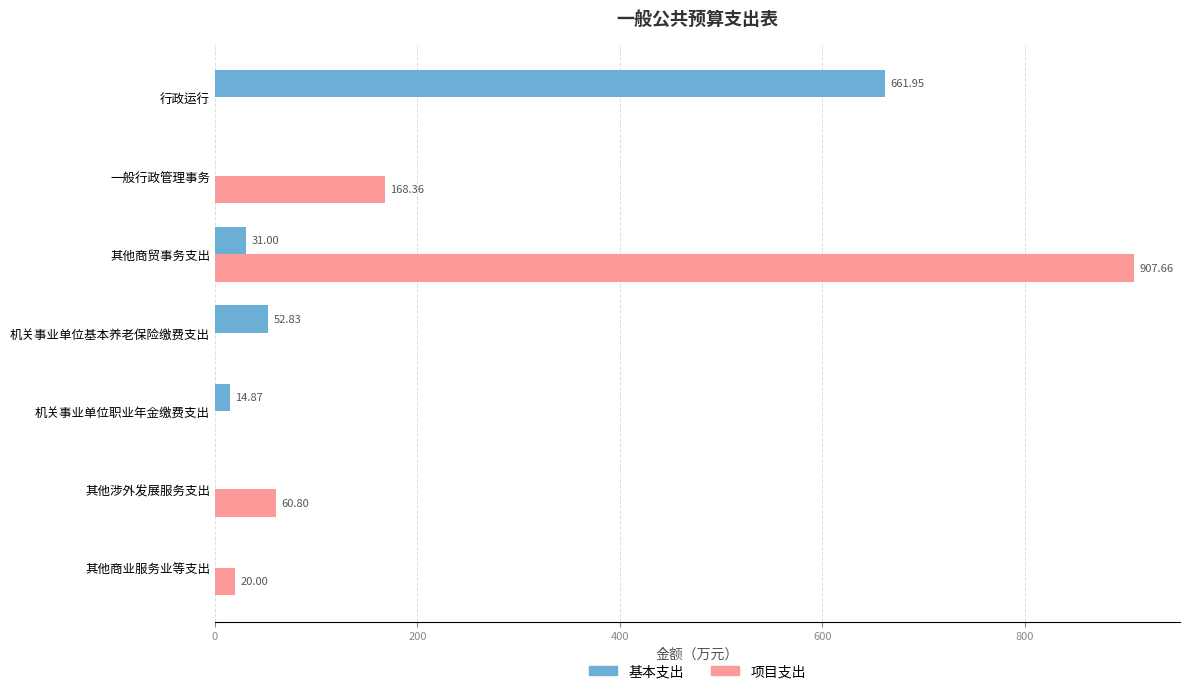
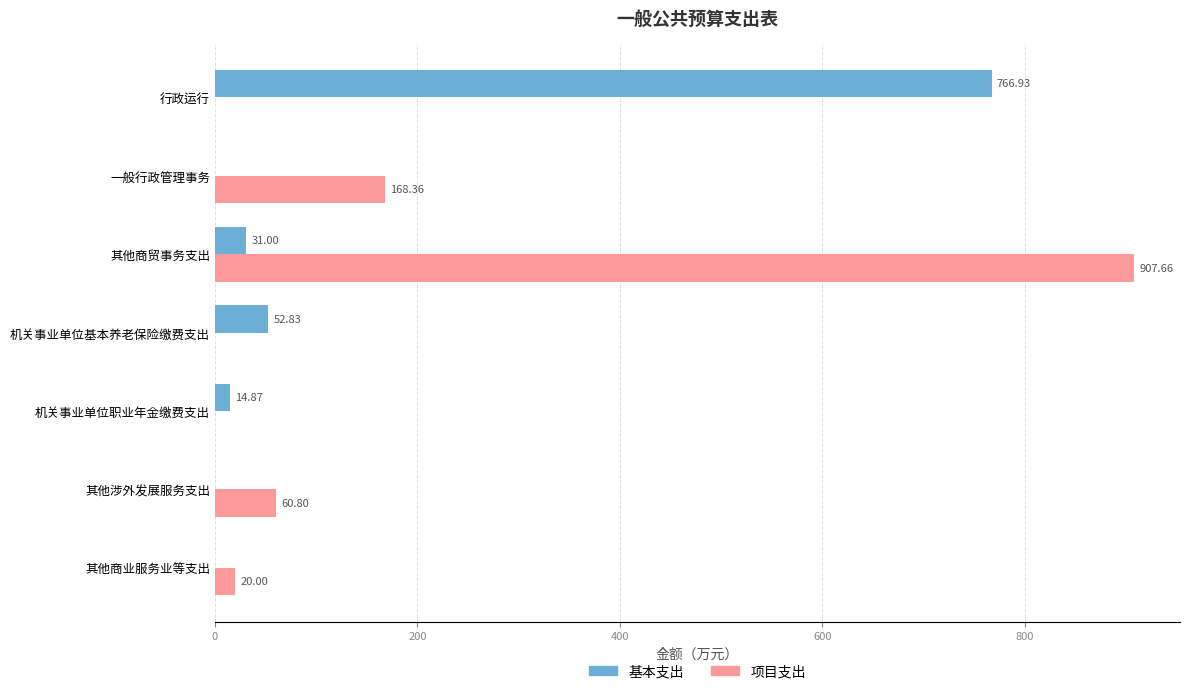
基本支出, 行政运行: 661.95 -> 766.93
